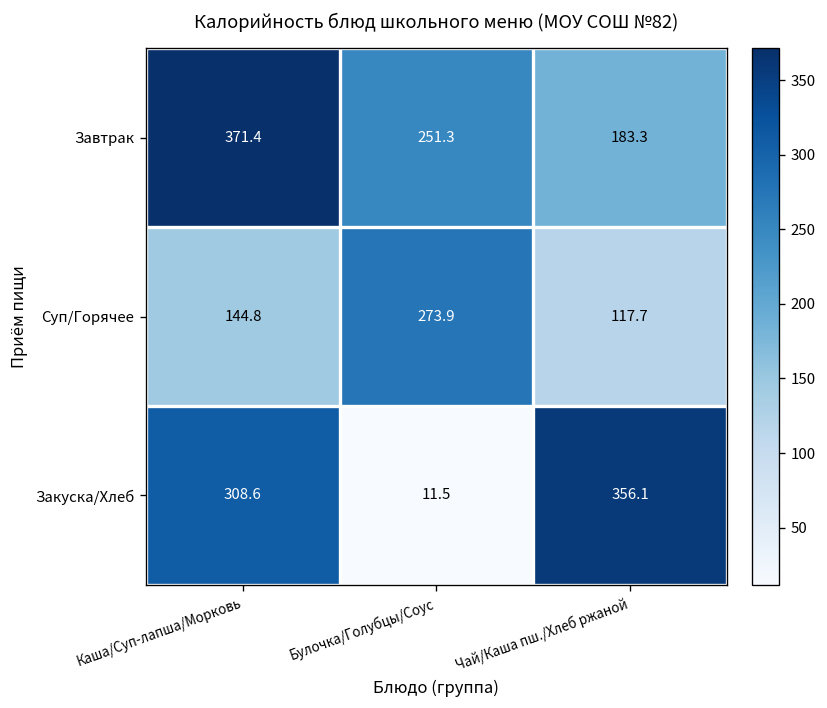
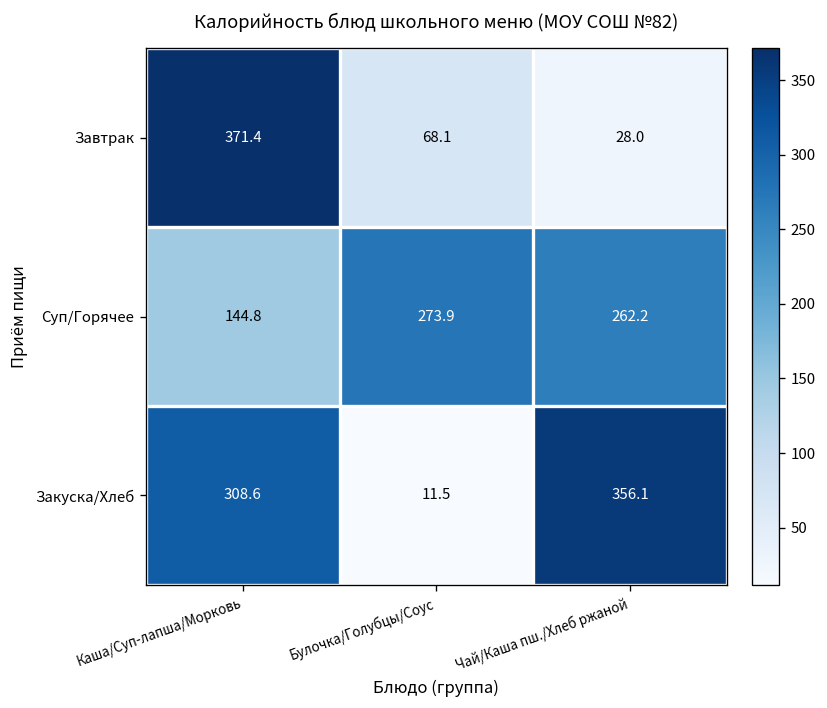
Завтрак, Булочка/Голубцы/Соус: 251.3 -> 68.1
Завтрак, Чай/Каша пш./Хлеб ржаной: 183.3 -> 28.0
Суп/Горячее, Чай/Каша пш./Хлеб ржаной: 117.7 -> 262.2
